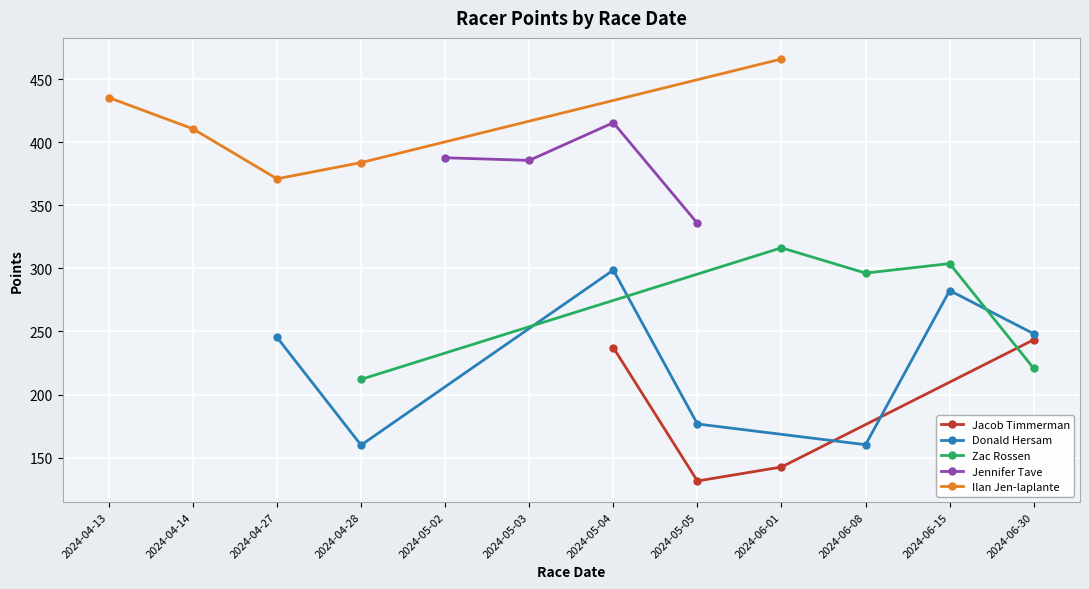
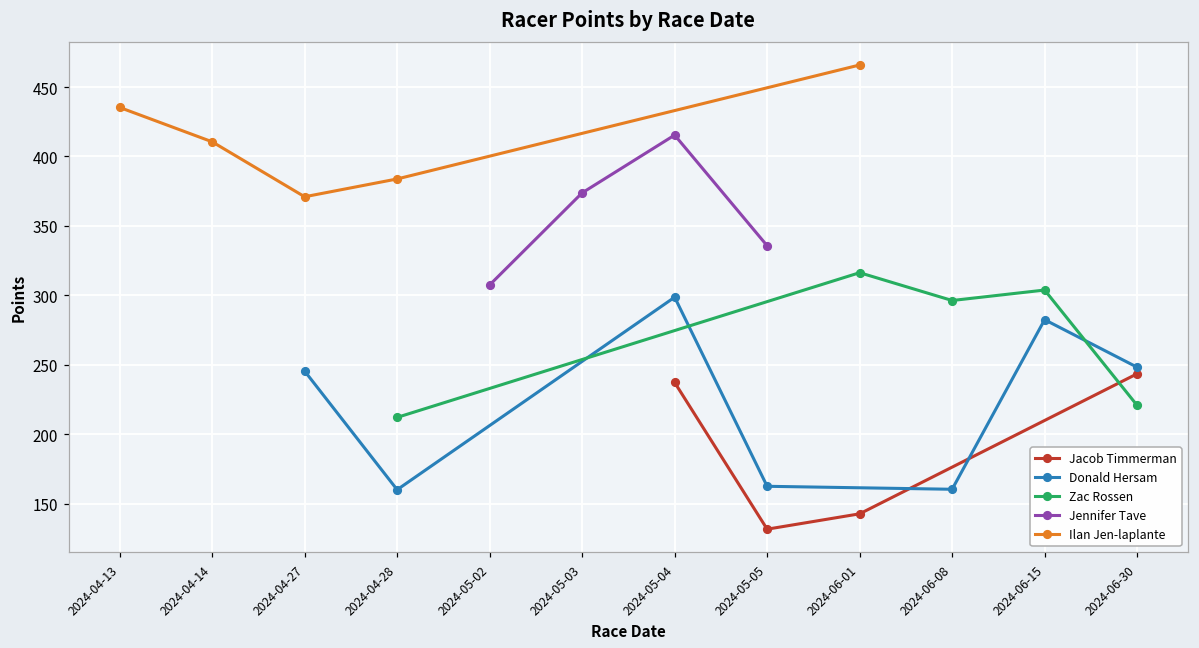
Jennifer Tave, 2024-05-02: 388 -> 307
Jennifer Tave, 2024-05-03: 386 -> 374
Donald Hersam, 2024-05-05: 177 -> 162
